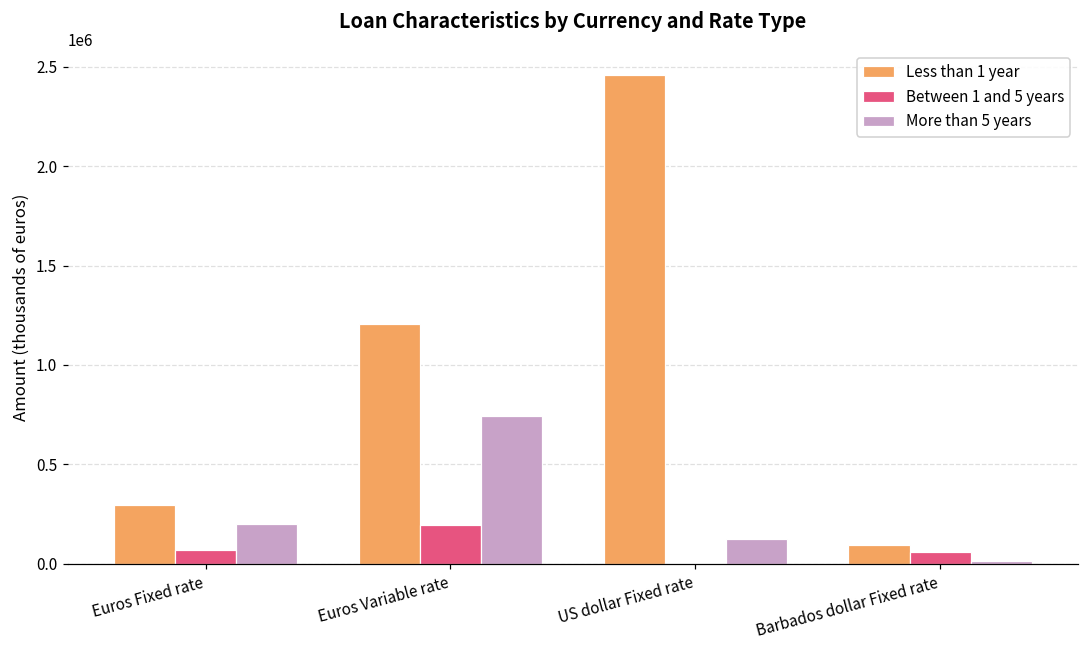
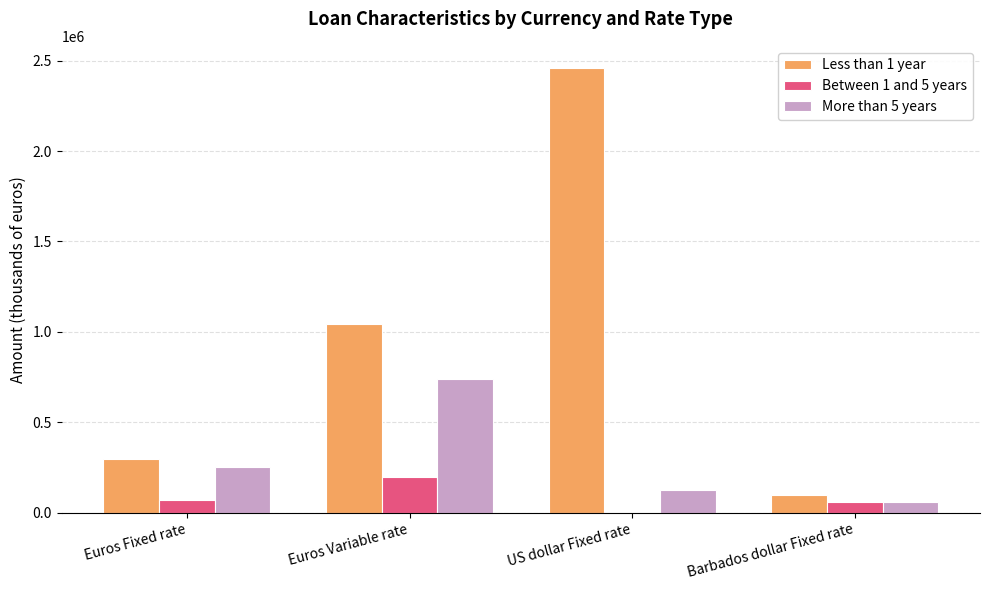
More than 5 years, Euros Fixed rate: 200000 -> 250000
Less than 1 year, Euros Variable rate: 1210000 -> 1050000
More than 5 years, Barbados dollar Fixed rate: 20000 -> 60000
